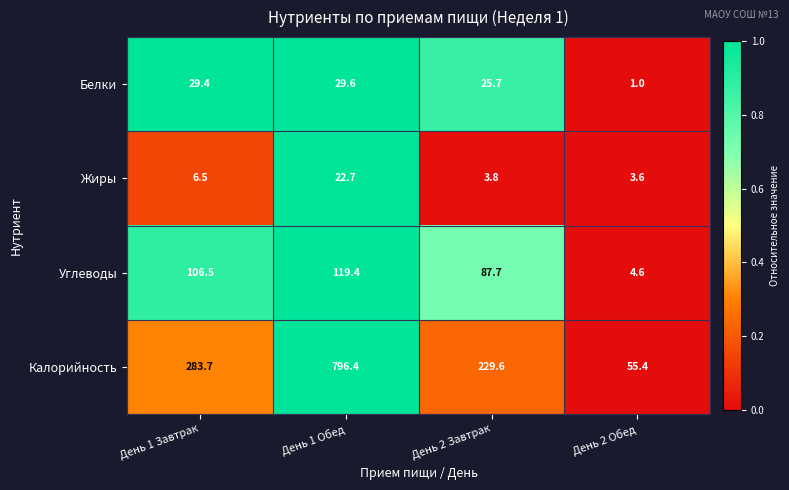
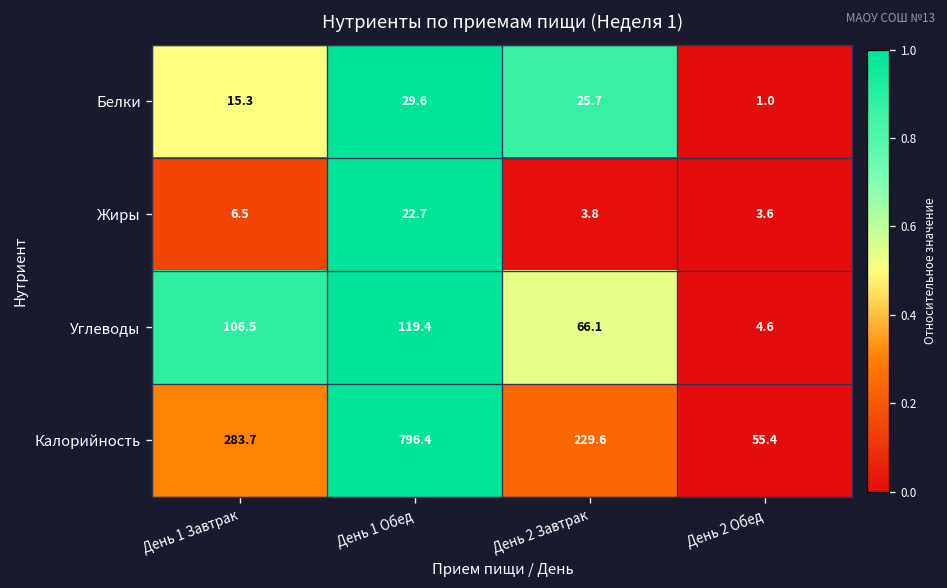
Белки, День 1 Завтрак: 29.4 -> 15.3
Углеводы, День 2 Завтрак: 87.7 -> 66.1
